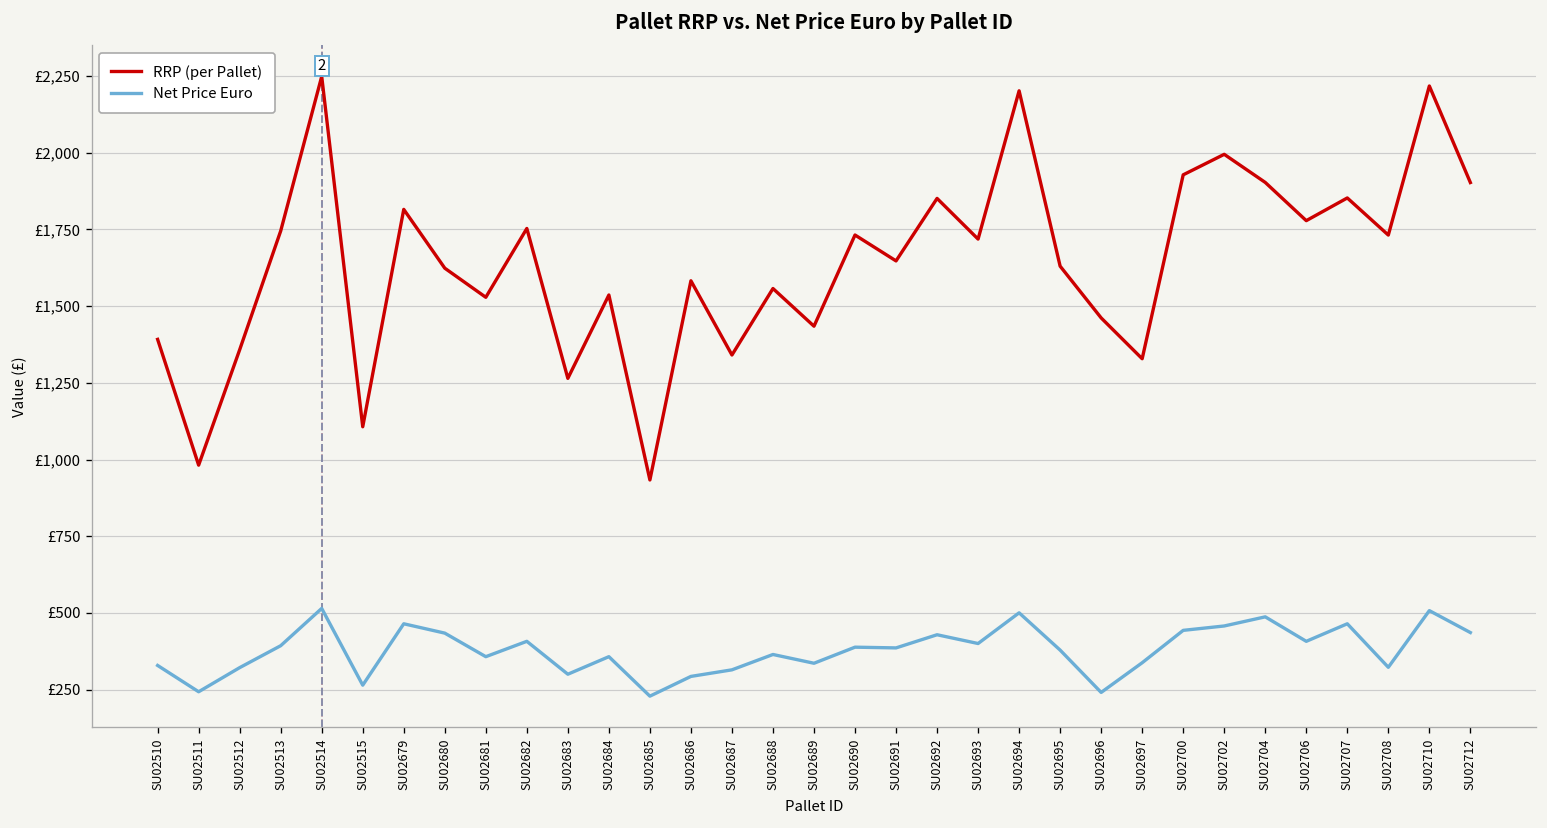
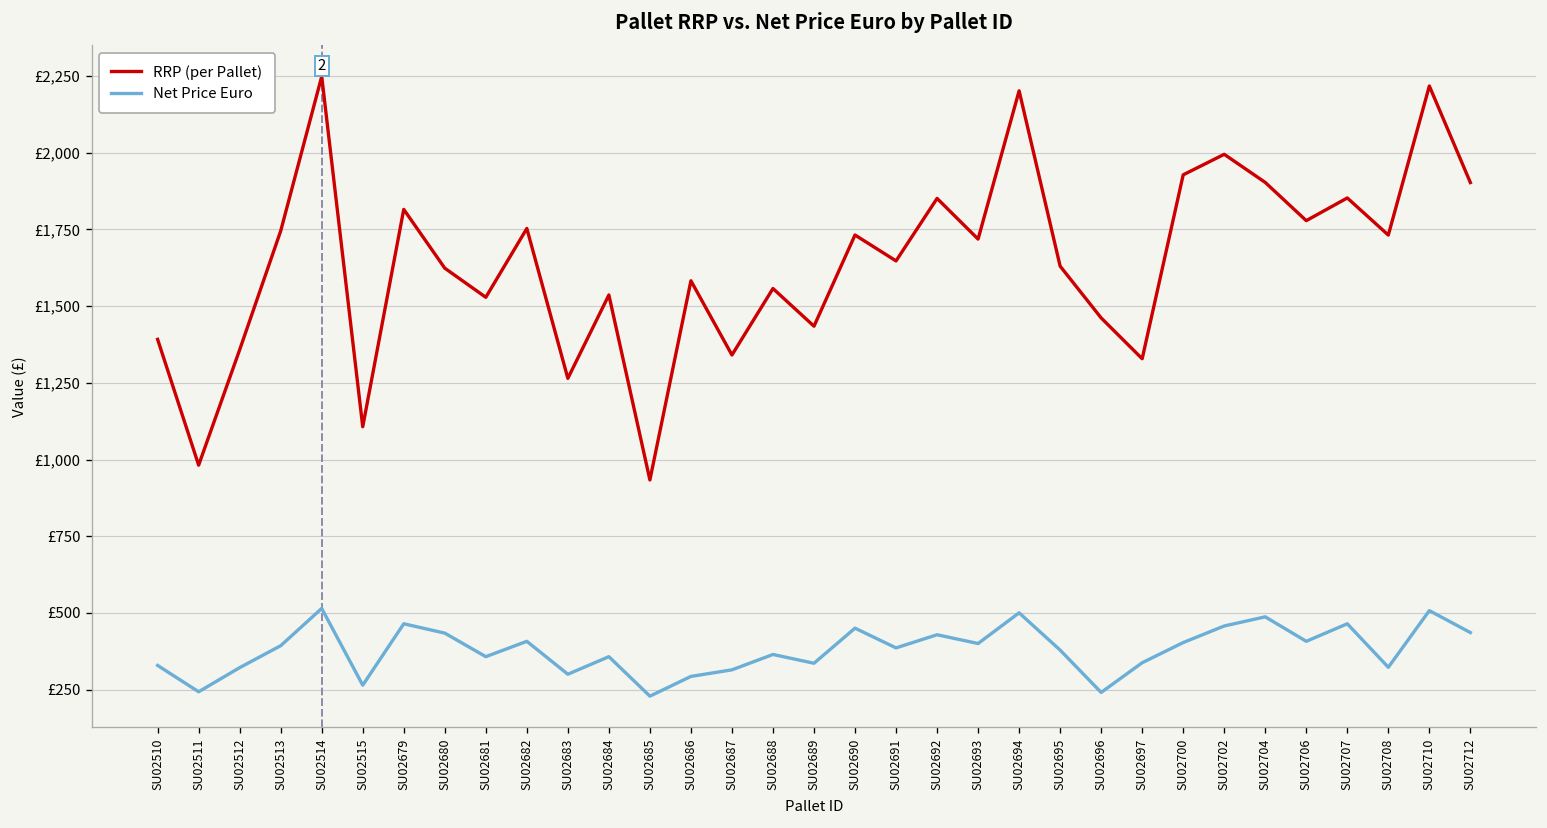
Net Price Euro, SU02690: £390 -> £450
Net Price Euro, SU02700: £440 -> £400
